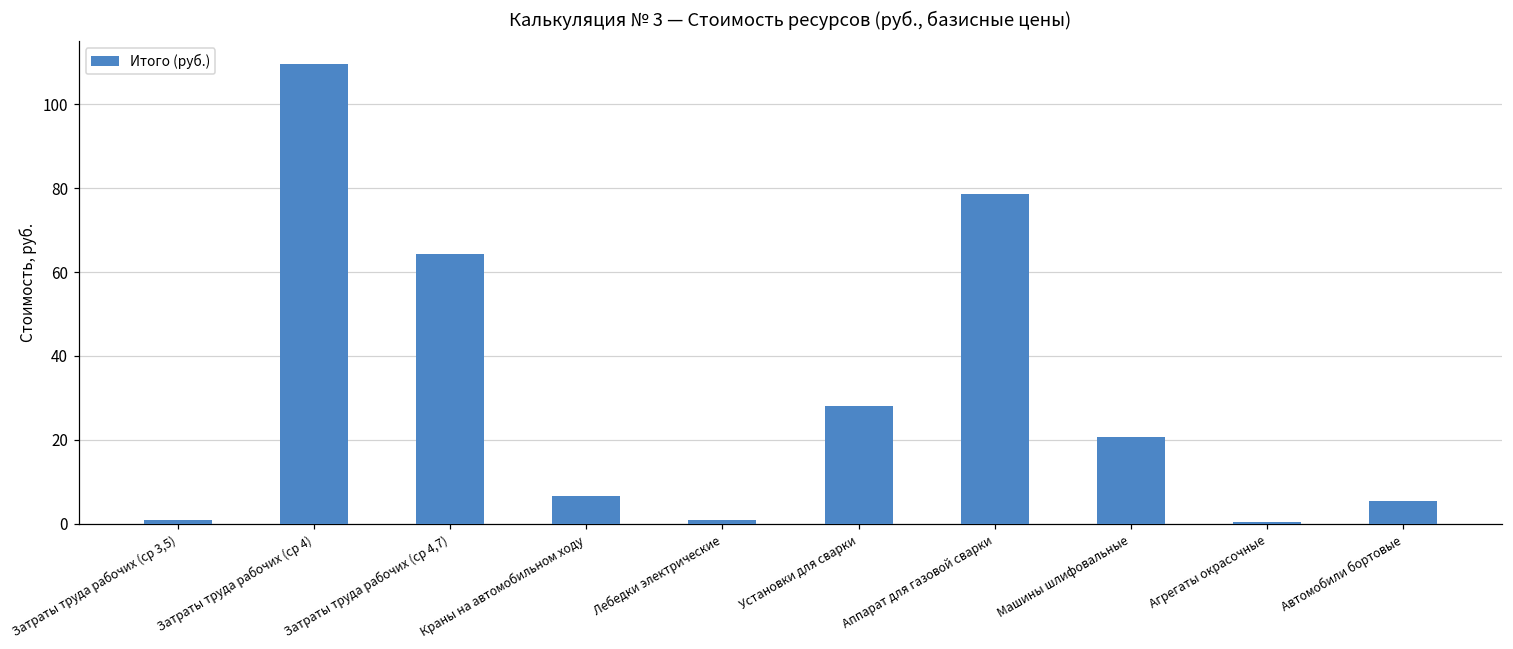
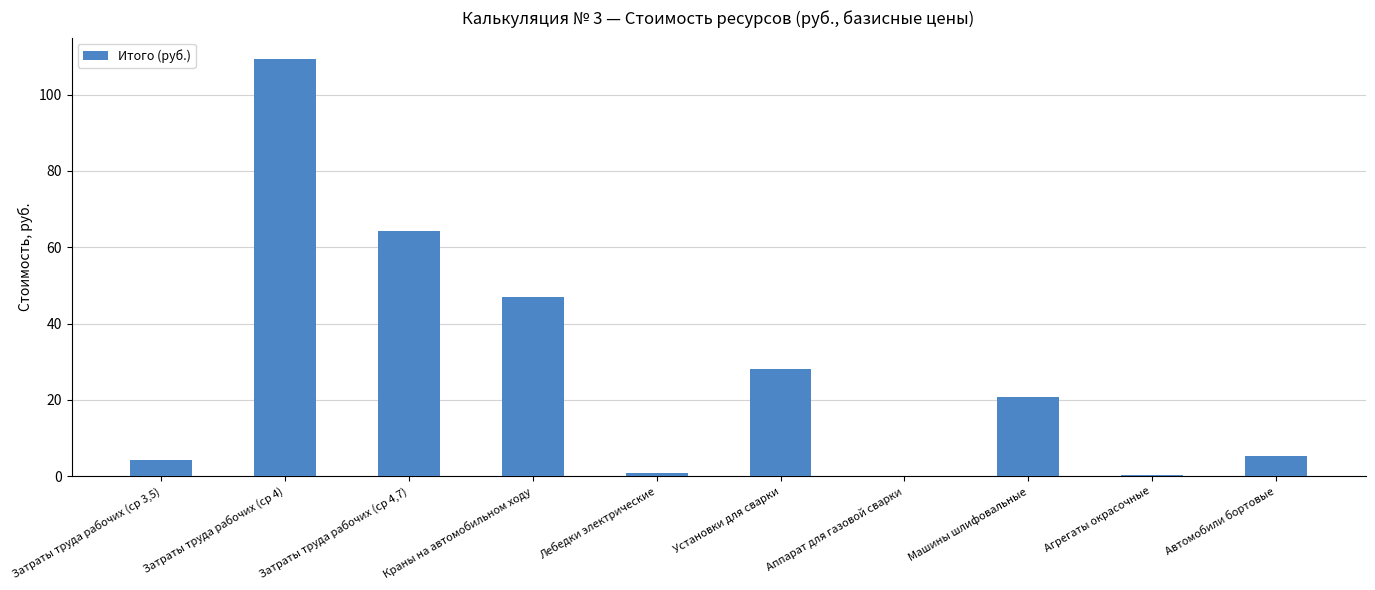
Затраты труда рабочих (ср 3,5): 1 -> 4
Краны на автомобильном ходу: 7 -> 47
Аппарат для газовой сварки: 79 -> 0
